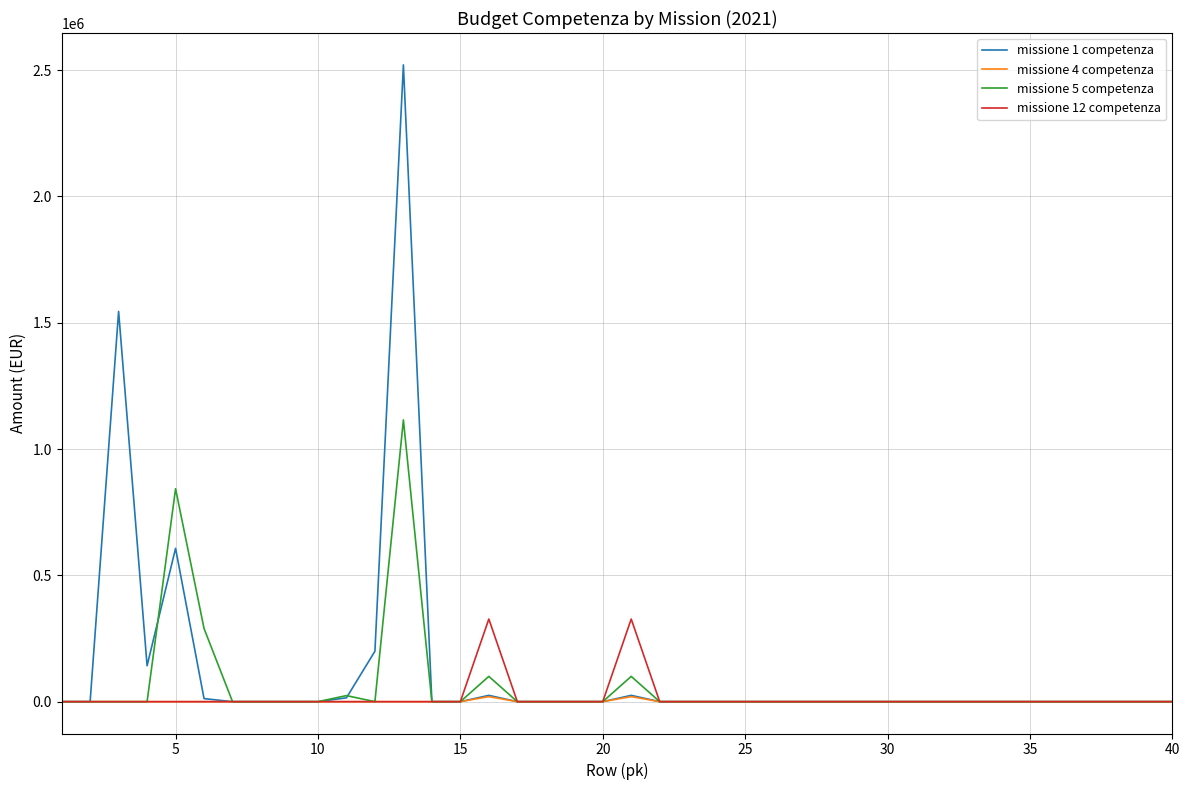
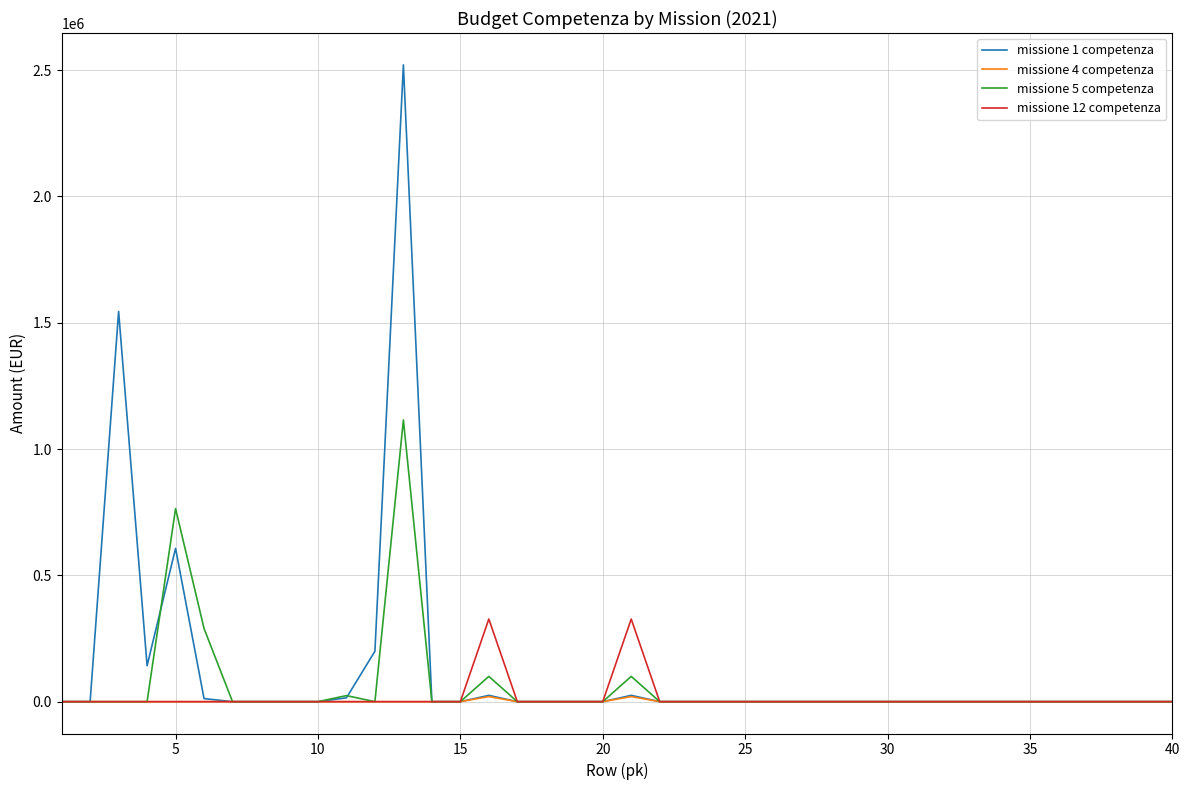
missione 5 competenza, 5: 840000 -> 760000
